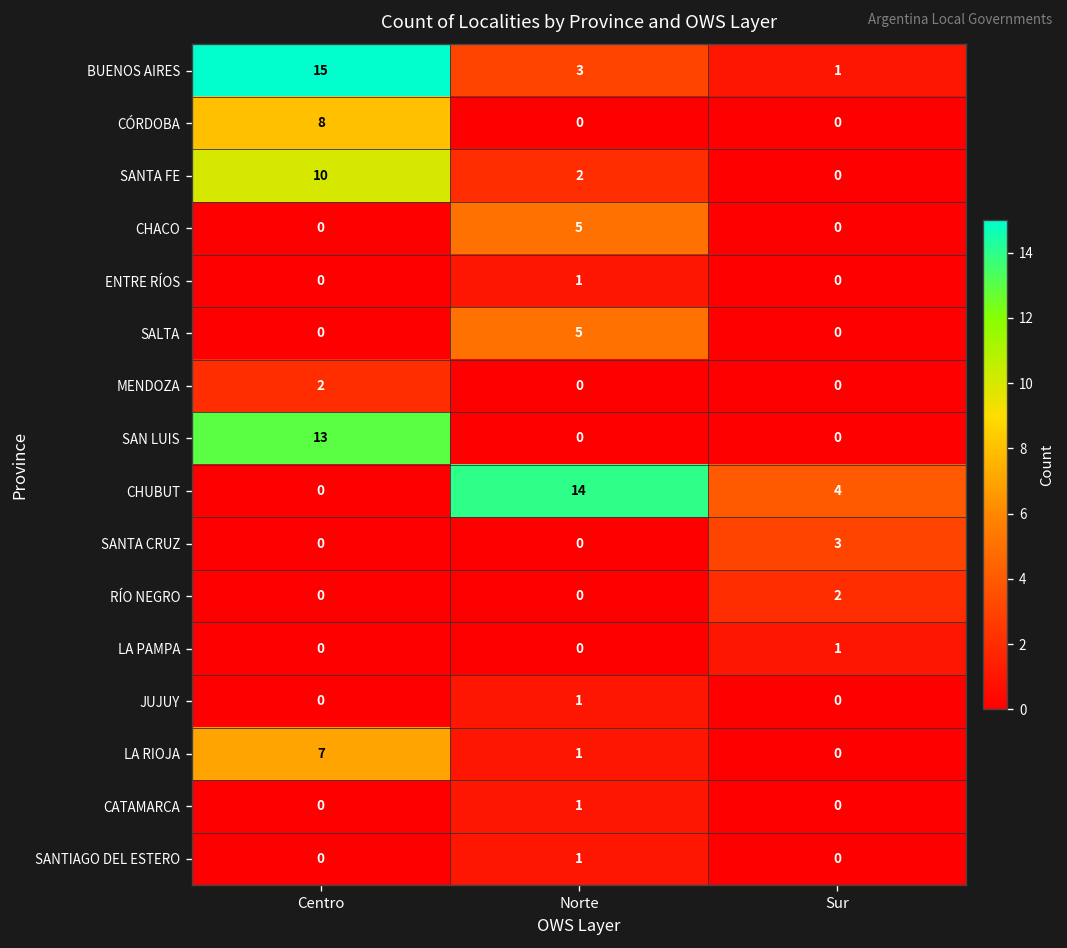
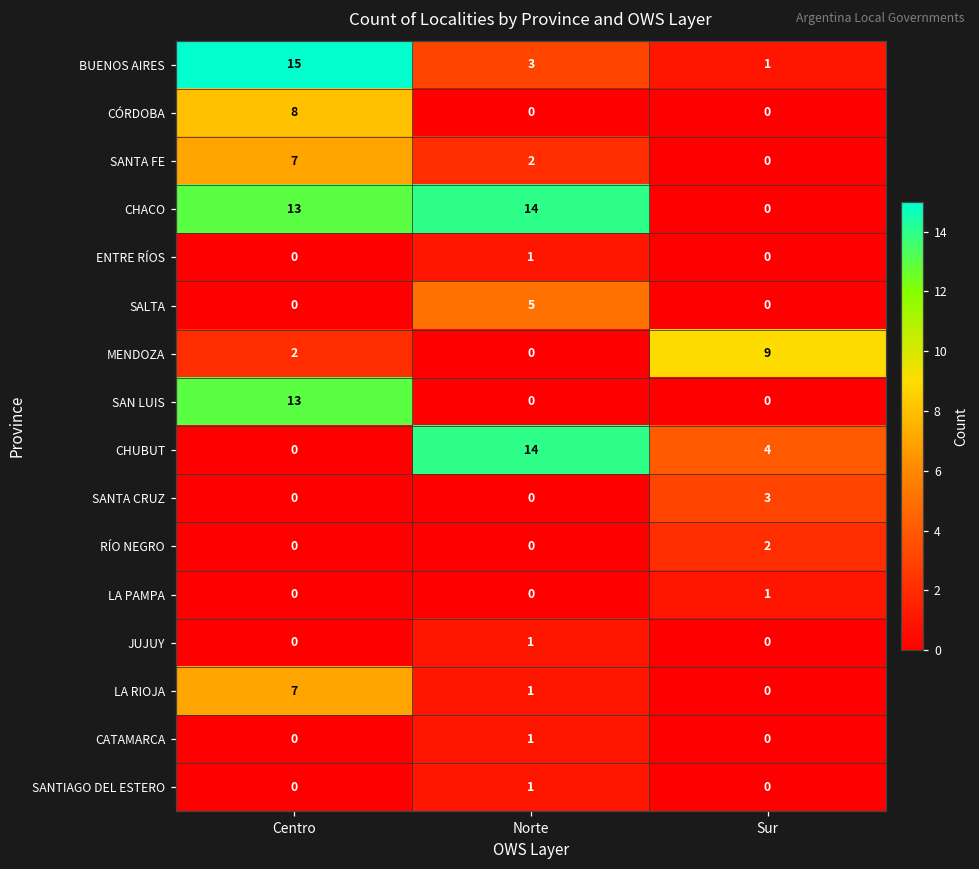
SANTA FE, Centro: 10 -> 7
CHACO, Centro: 0 -> 13
CHACO, Norte: 5 -> 14
MENDOZA, Sur: 0 -> 9
